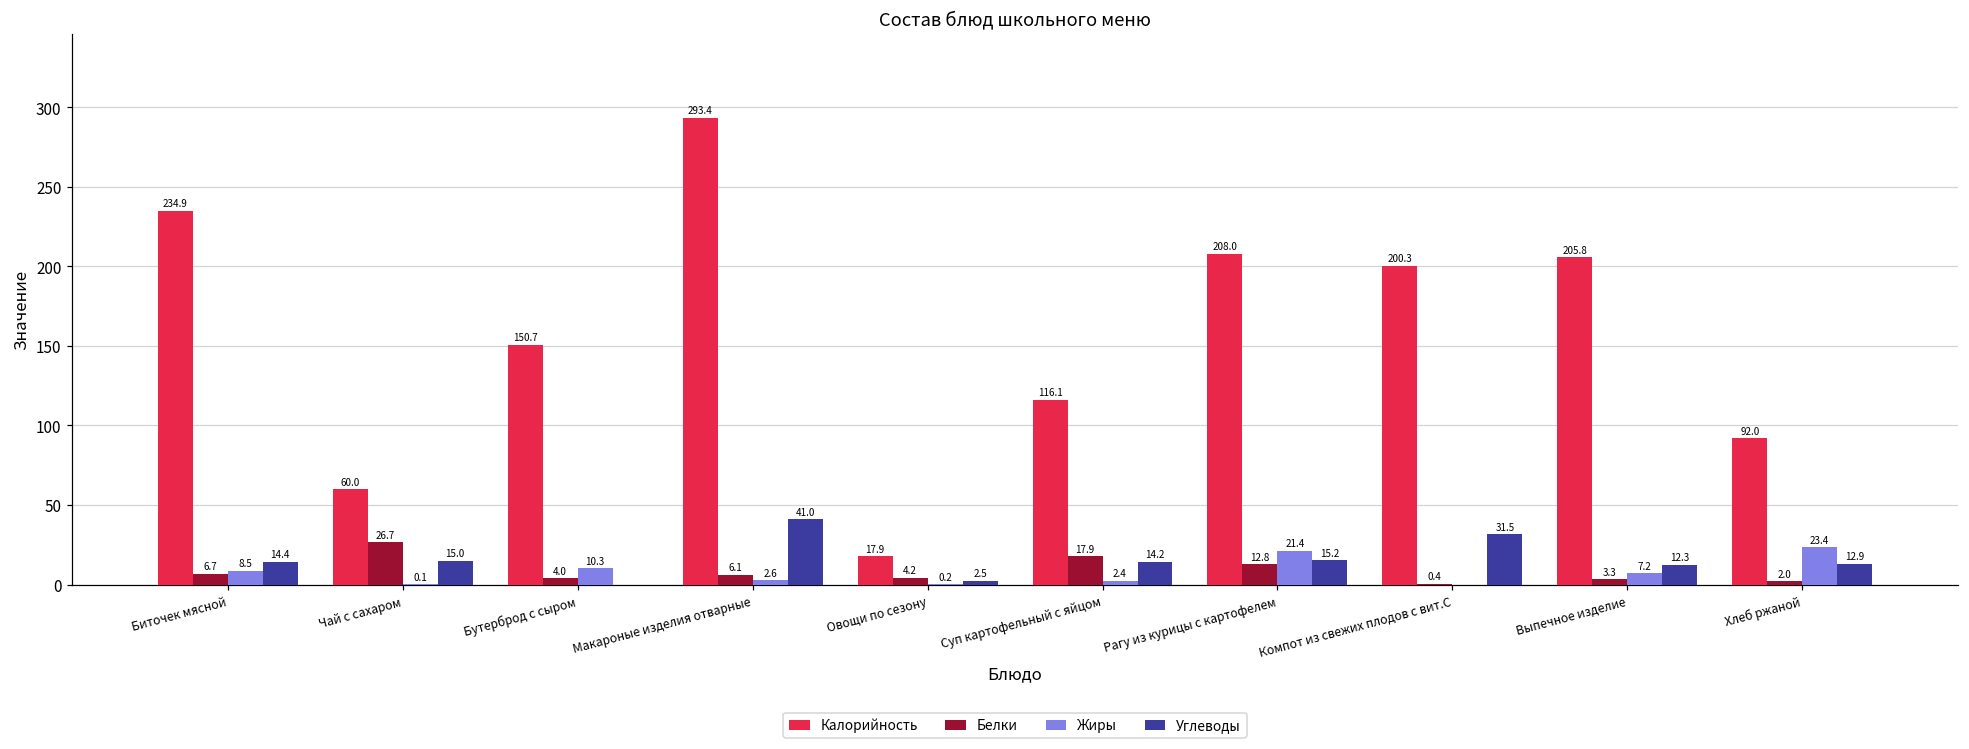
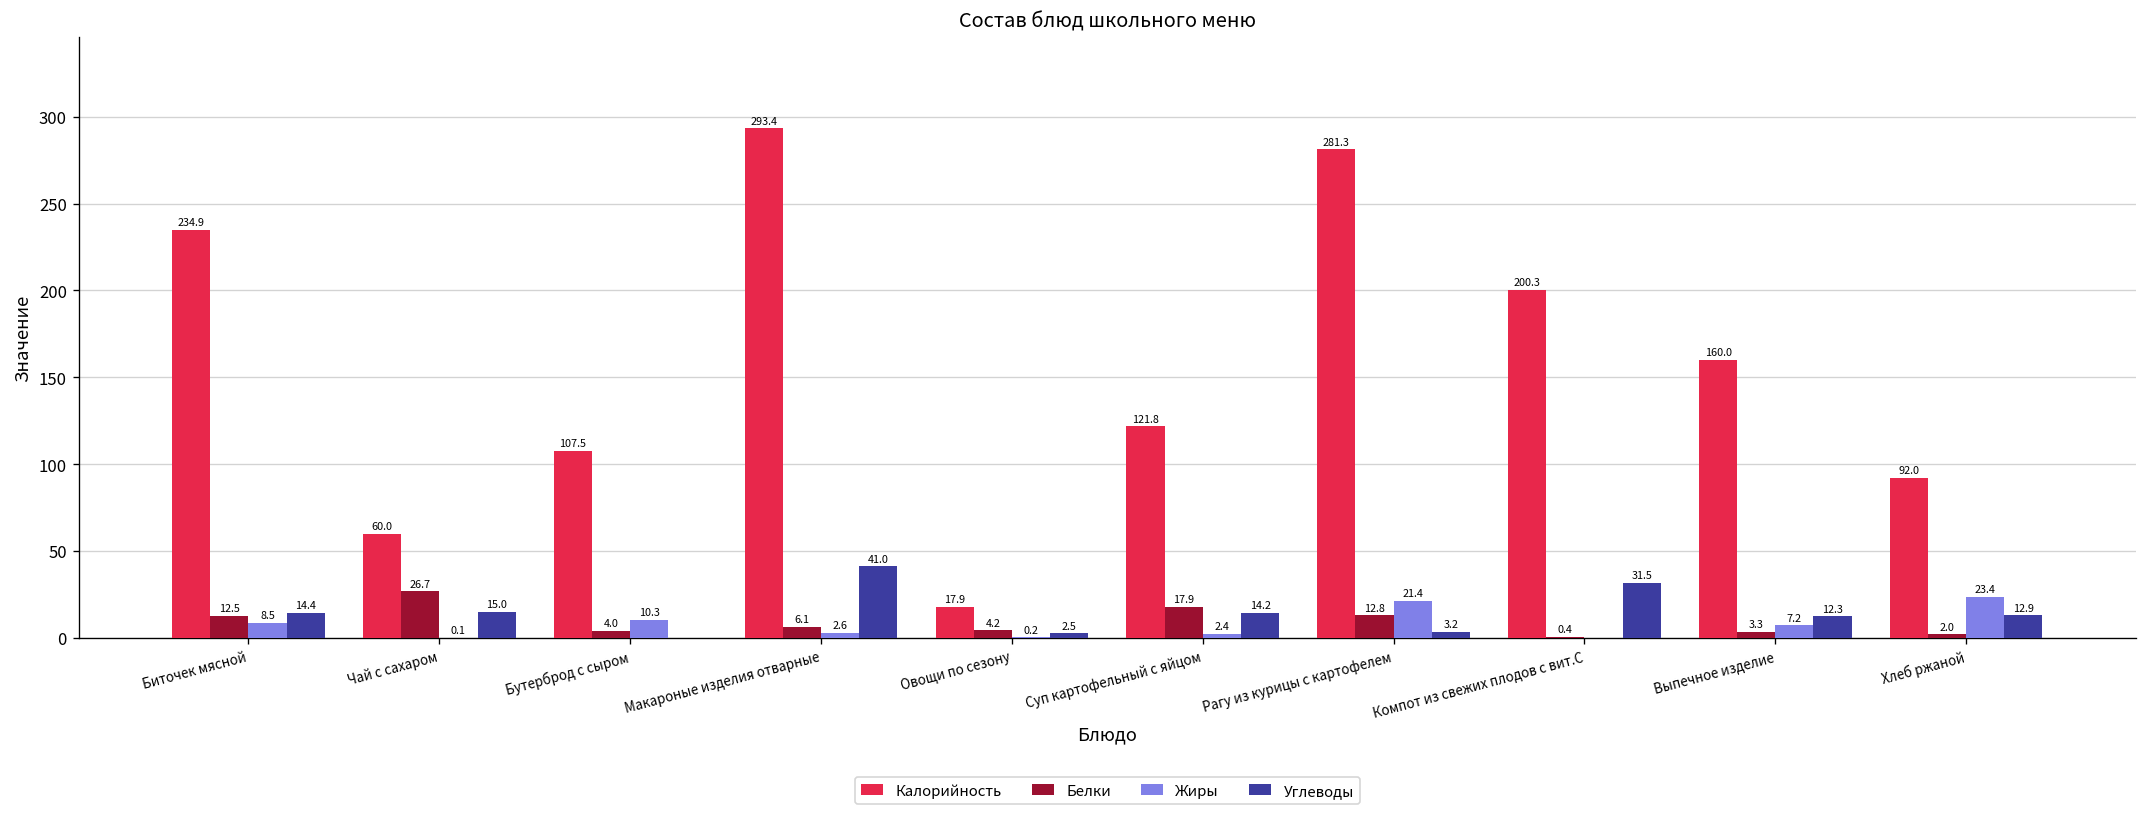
Белки, Биточек мясной: 6.7 -> 12.5
Калорийность, Бутерброд с сыром: 150.7 -> 107.5
Калорийность, Суп картофельный с яйцом: 116.1 -> 121.8
Калорийность, Рагу из курицы с картофелем: 208.0 -> 281.3
Углеводы, Рагу из курицы с картофелем: 15.2 -> 3.2
Калорийность, Выпечное изделие: 205.8 -> 160.0
